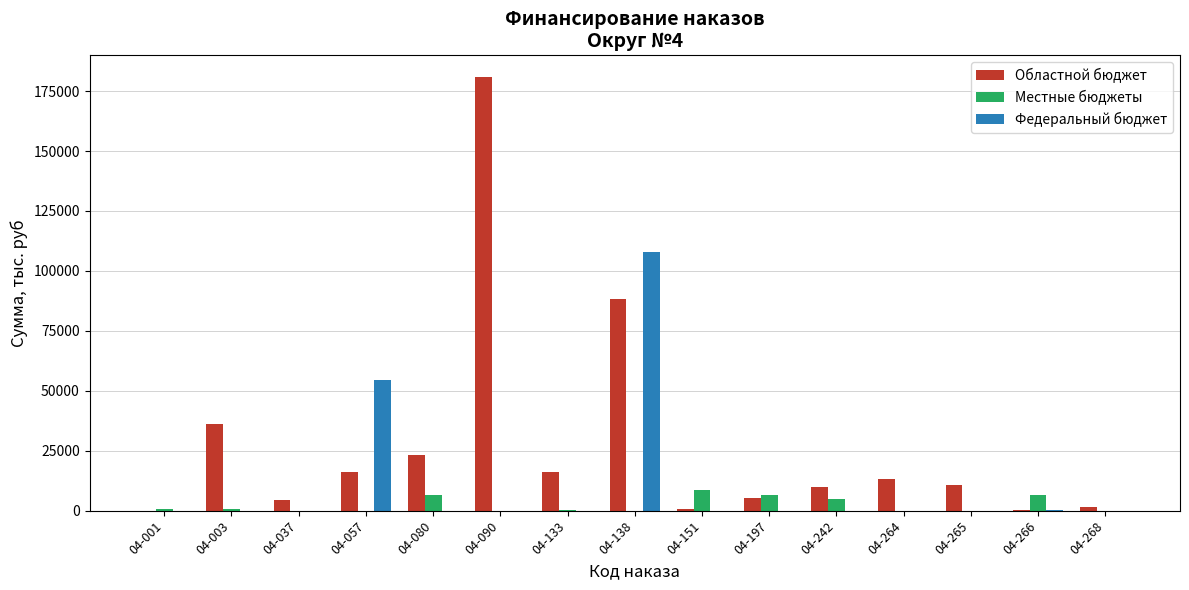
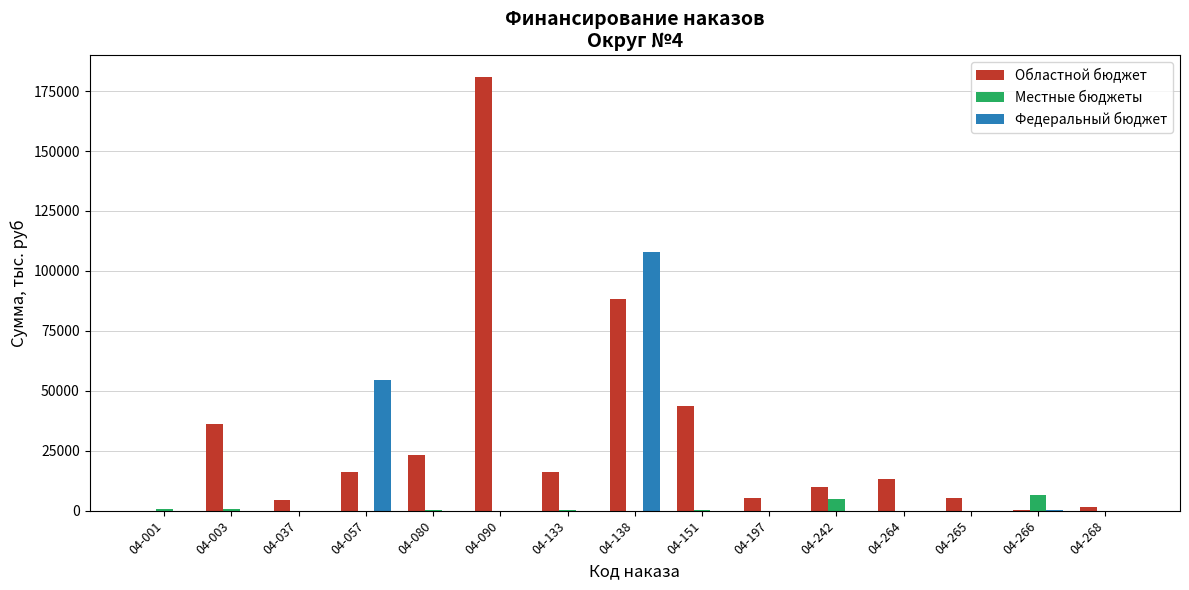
Местные бюджеты, 04-080: 7000 -> 0
Областной бюджет, 04-151: 1000 -> 44000
Местные бюджеты, 04-151: 9000 -> 0
Местные бюджеты, 04-197: 6000 -> 0
Областной бюджет, 04-265: 11000 -> 5000
